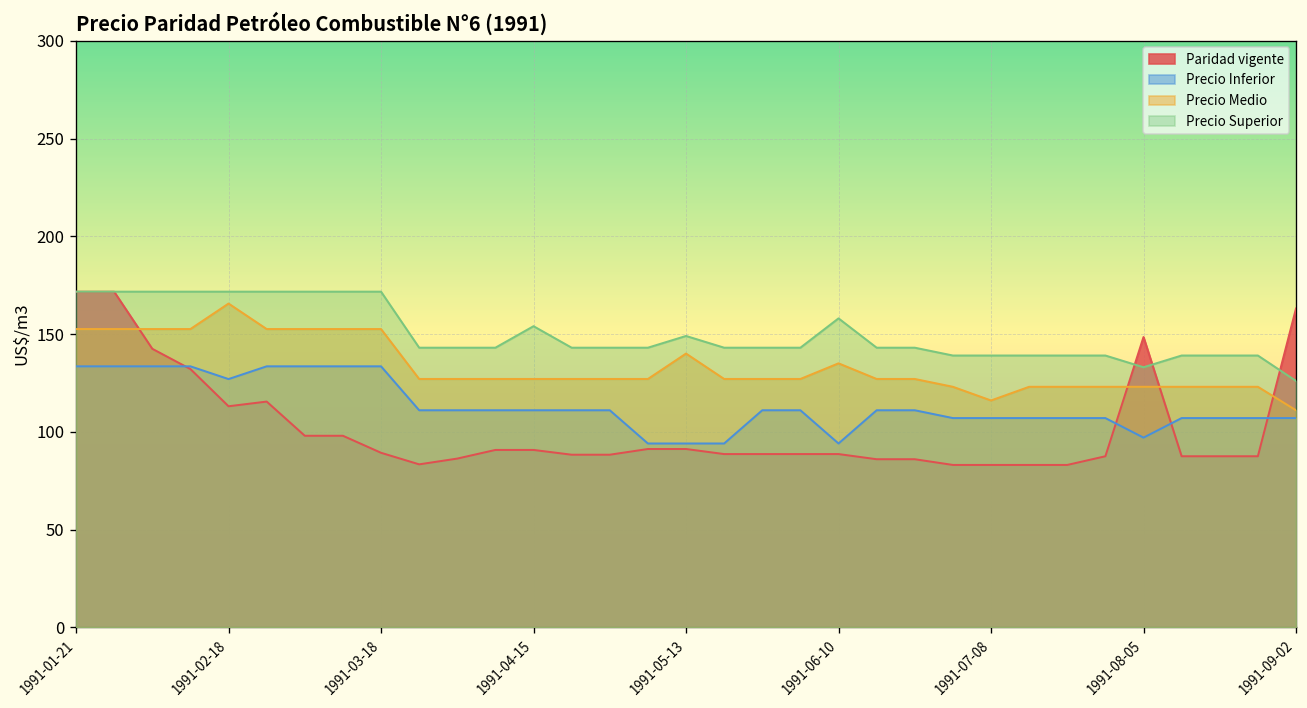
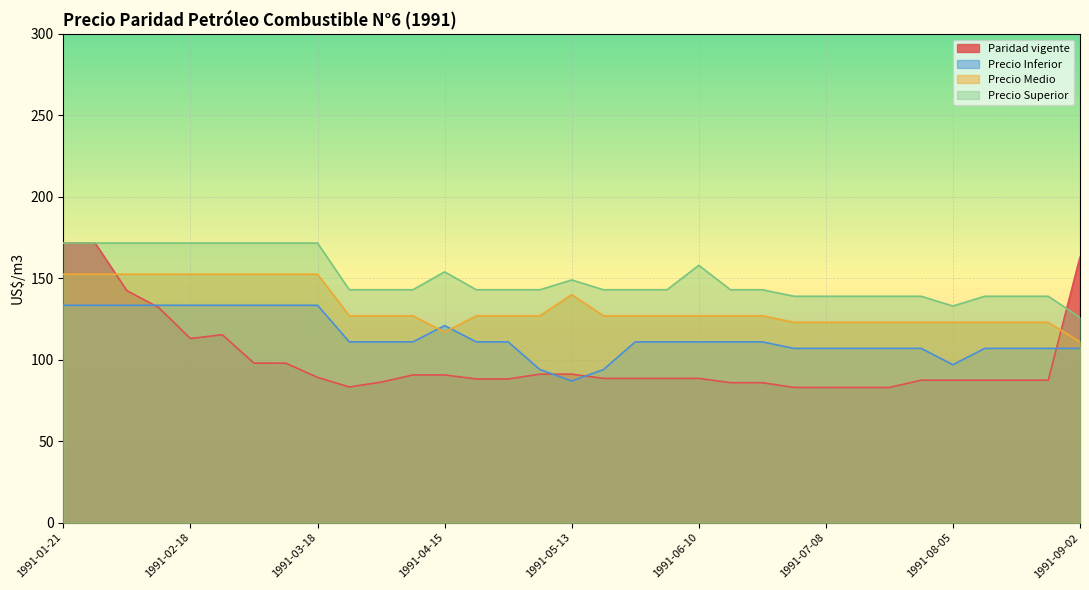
Precio Inferior, 1991-02-18: 127 -> 133
Precio Medio, 1991-02-18: 166 -> 153
Precio Inferior, 1991-04-15: 111 -> 121
Precio Medio, 1991-04-15: 127 -> 117
Precio Inferior, 1991-05-13: 94 -> 87
Precio Inferior, 1991-06-10: 94 -> 111
Precio Medio, 1991-06-10: 135 -> 127
Precio Medio, 1991-07-08: 116 -> 123
Paridad vigente, 1991-08-05: 148 -> 87
